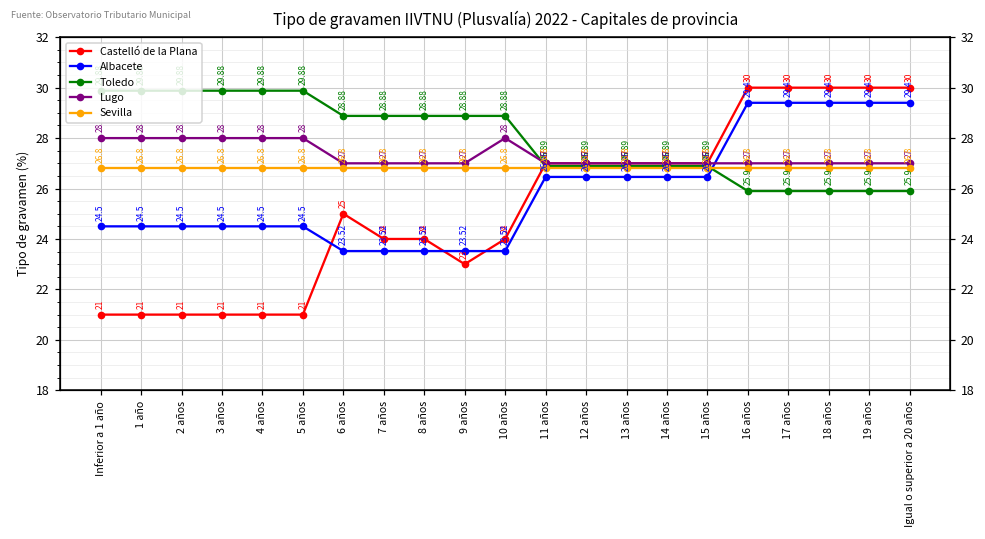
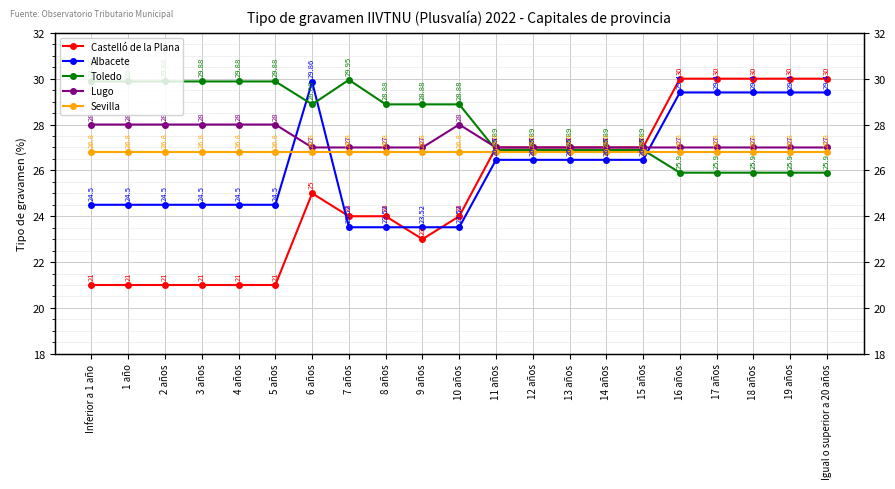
Albacete, 6 años: 23.52 -> 29.86
Toledo, 7 años: 28.88 -> 29.95
